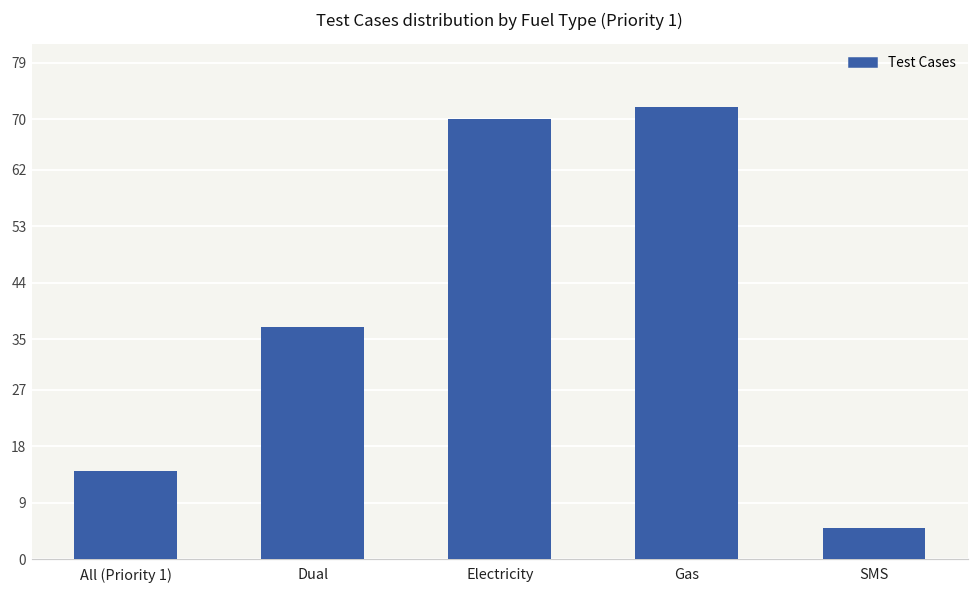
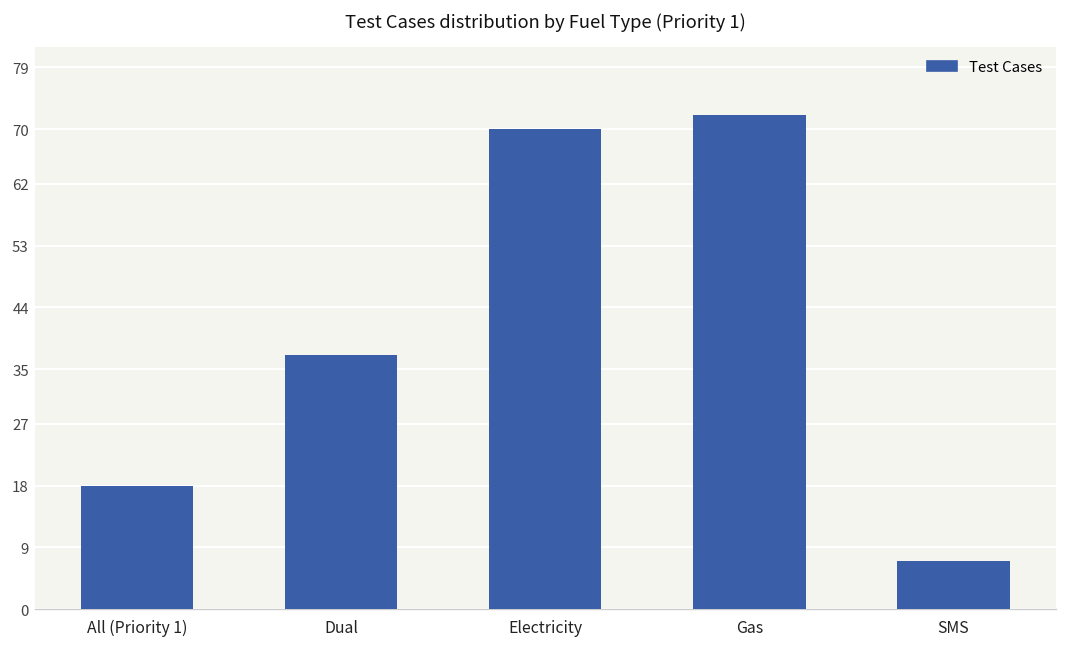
All (Priority 1): 14 -> 18
SMS: 5 -> 7
